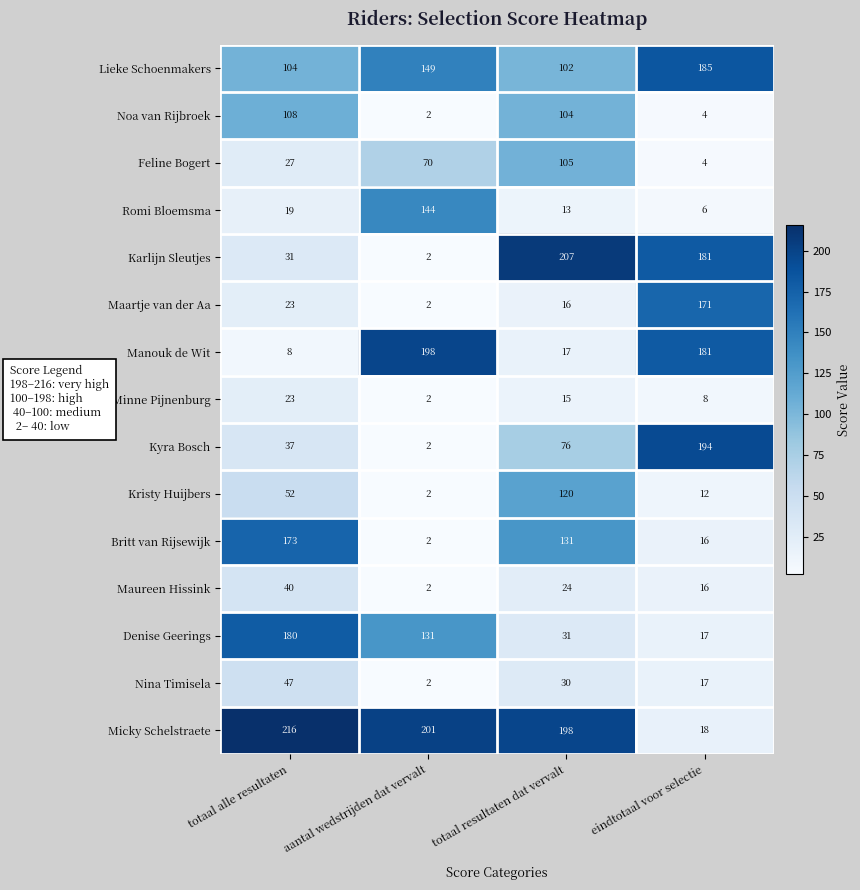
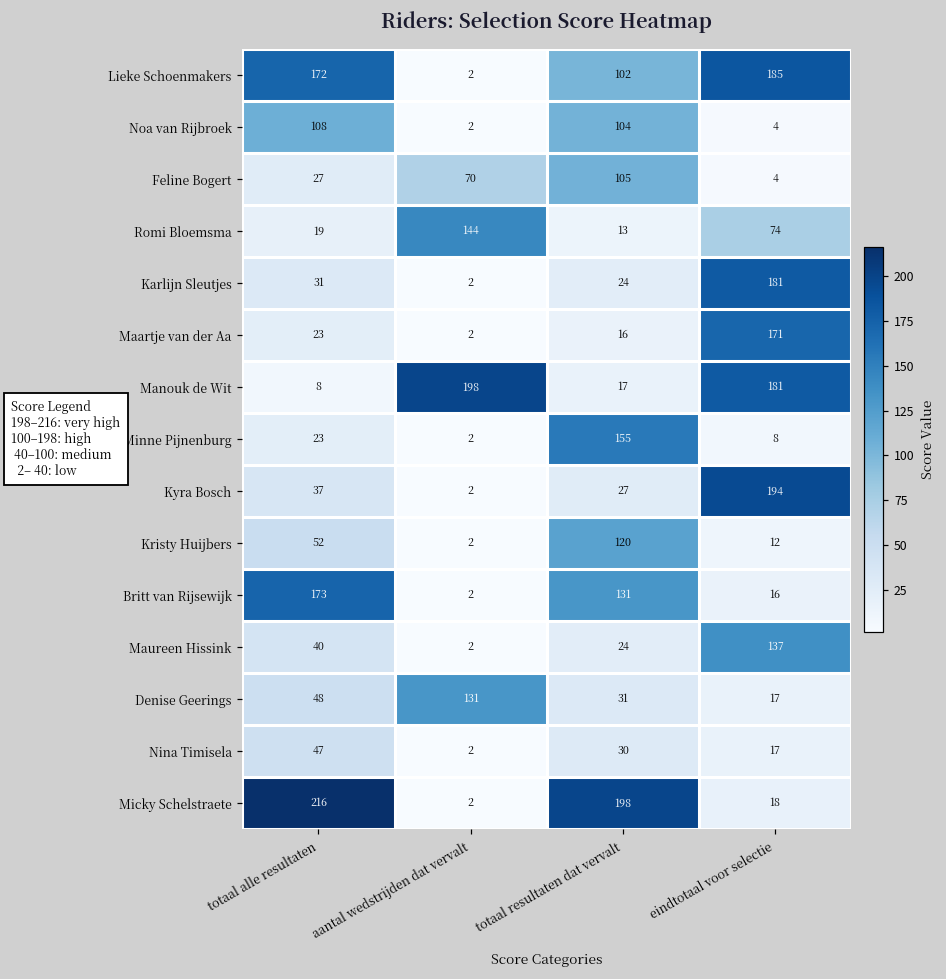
Lieke Schoenmakers, totaal alle resultaten: 104 -> 172
Lieke Schoenmakers, aantal wedstrijden dat vervalt: 149 -> 2
Romi Bloemsma, eindtotaal voor selectie: 6 -> 74
Karlijn Sleutjes, totaal resultaten dat vervalt: 207 -> 24
Minne Pijnenburg, totaal resultaten dat vervalt: 15 -> 155
Kyra Bosch, totaal resultaten dat vervalt: 76 -> 27
Maureen Hissink, eindtotaal voor selectie: 16 -> 137
Denise Geerings, totaal alle resultaten: 180 -> 48
Micky Schelstraete, aantal wedstrijden dat vervalt: 201 -> 2
